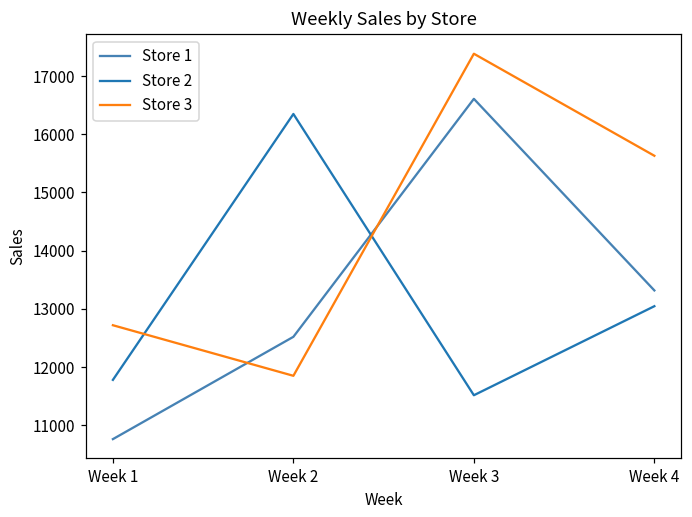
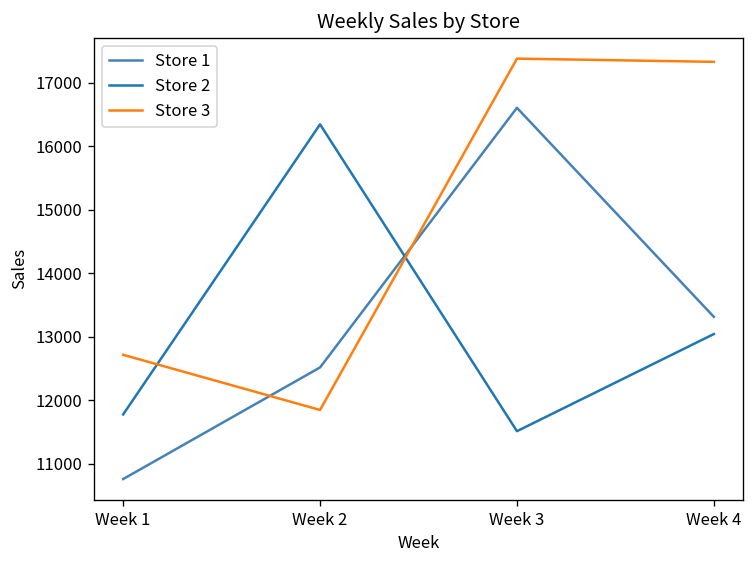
Store 3, Week 4: 15600 -> 17300
